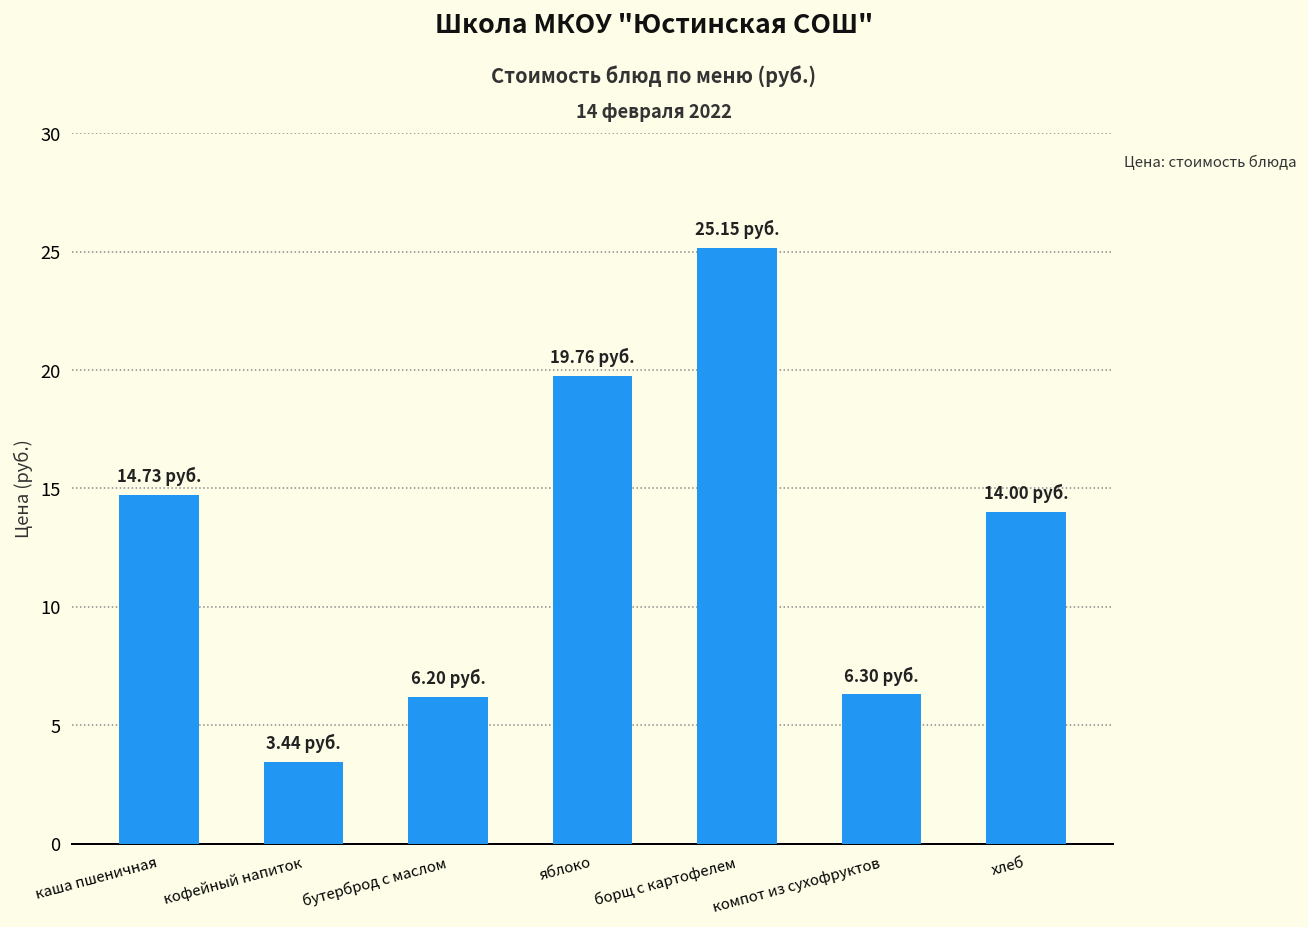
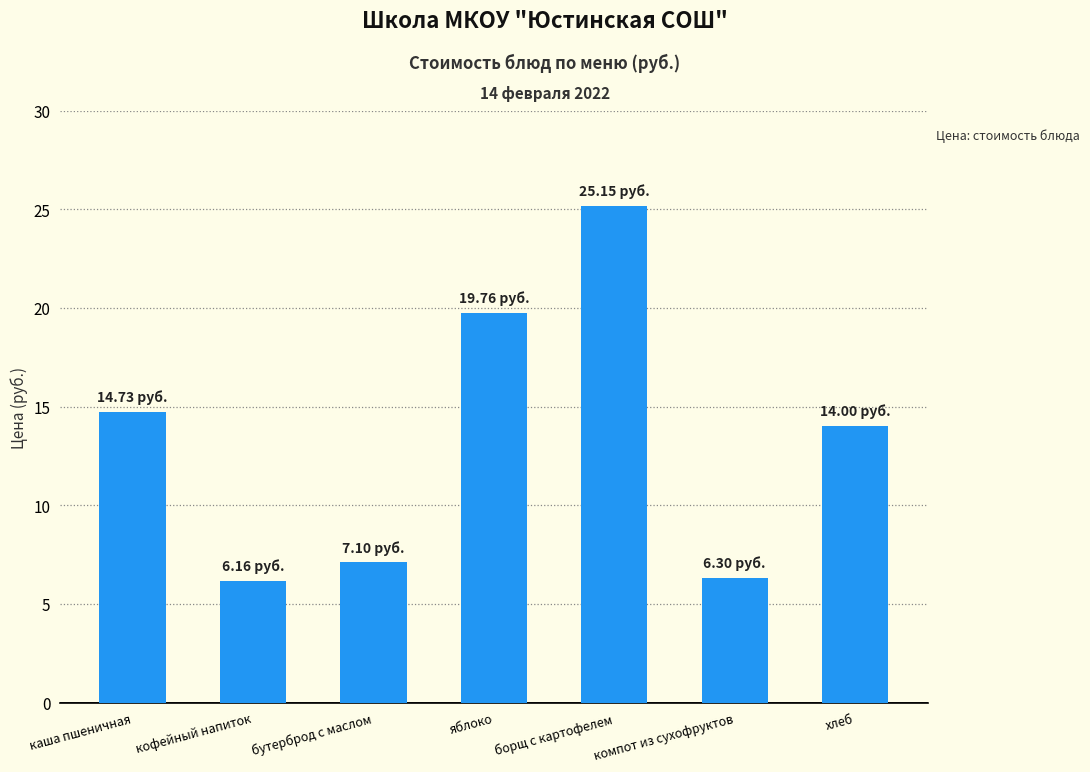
кофейный напиток: 3.44 -> 6.16
бутерброд с маслом: 6.20 -> 7.10
